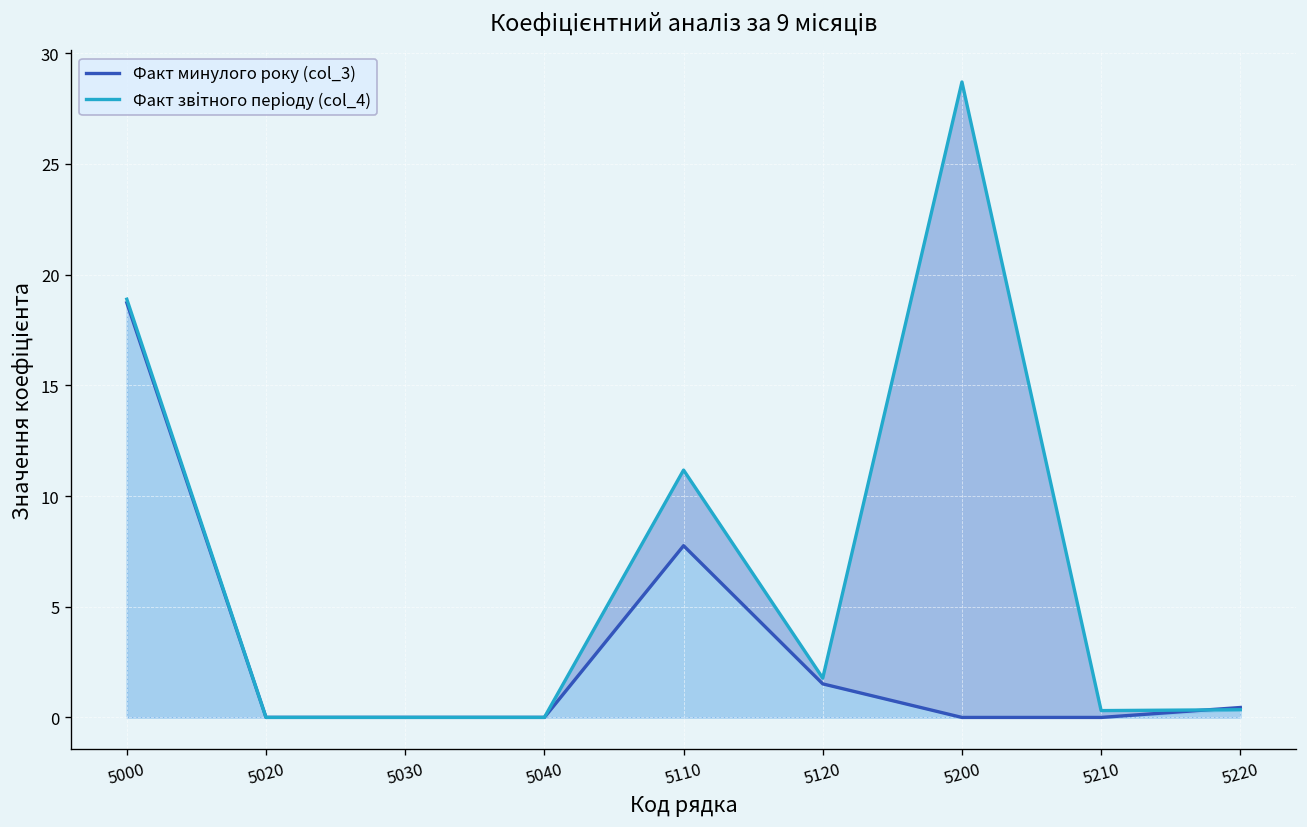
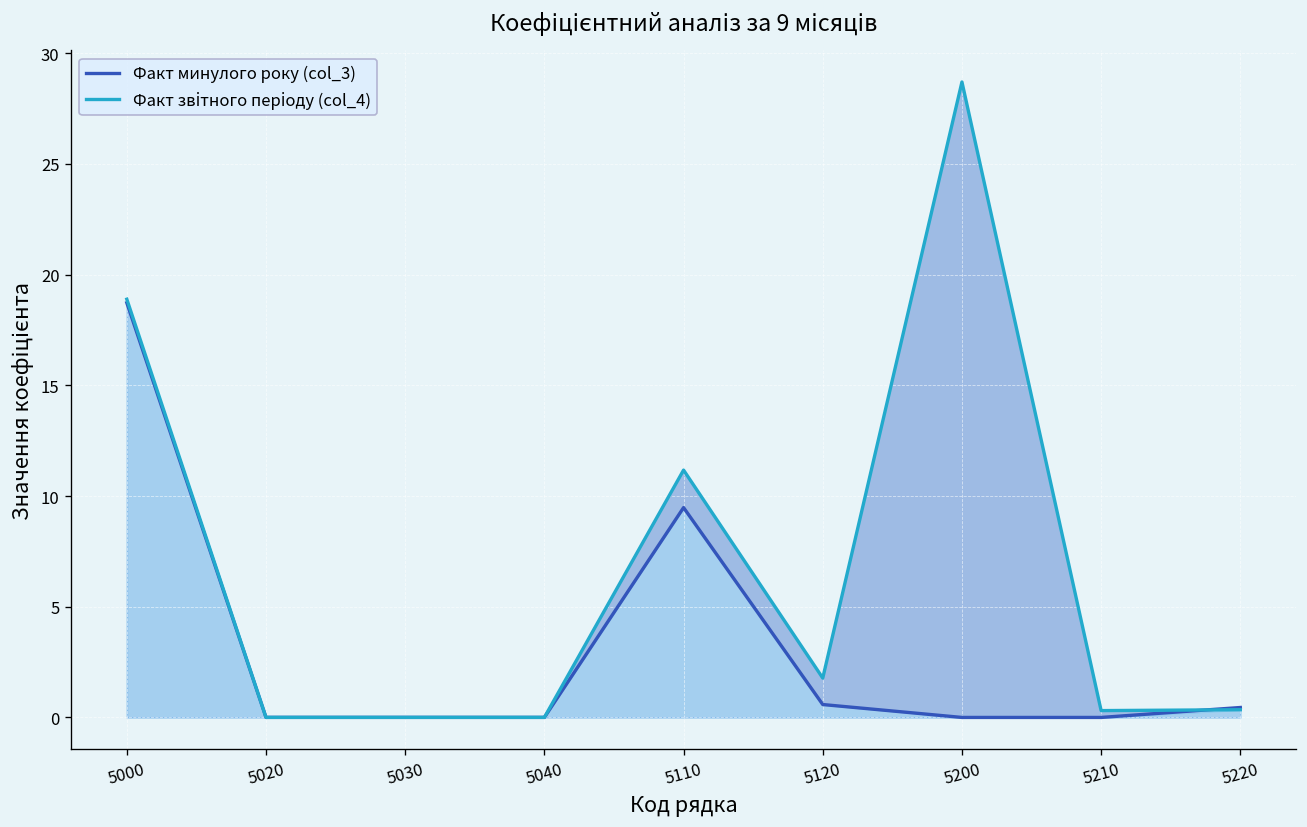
Факт минулого року (col_3), 5110: 7.8 -> 9.5
Факт минулого року (col_3), 5120: 1.5 -> 0.6
